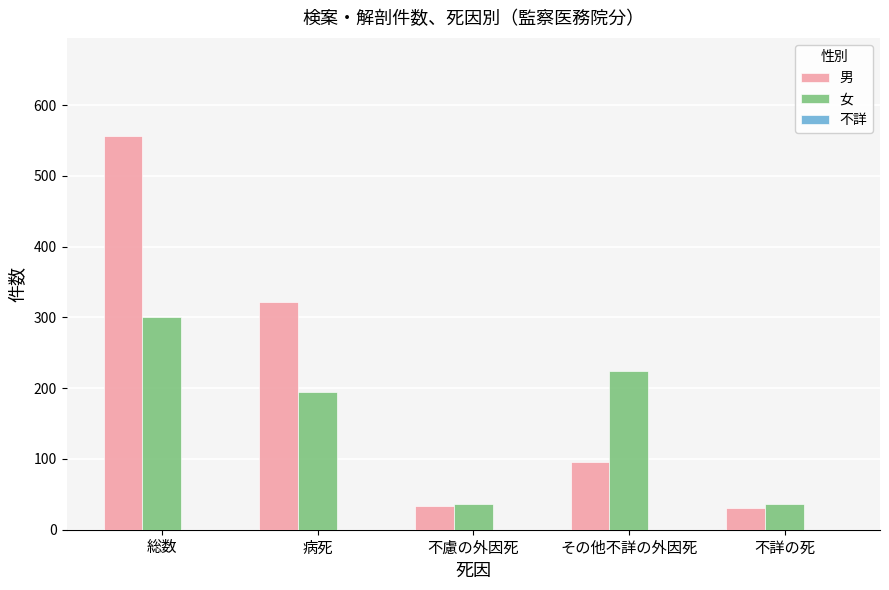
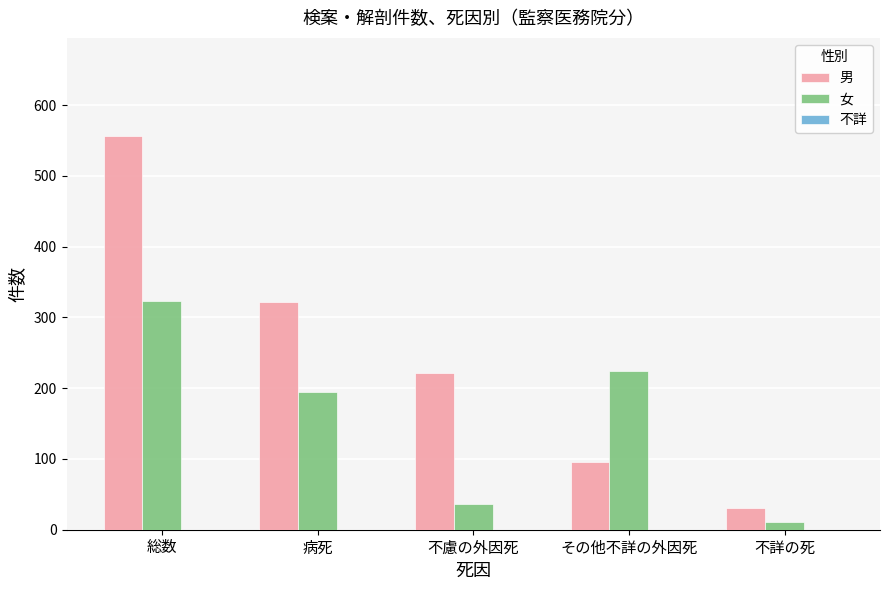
女, 総数: 300 -> 320
男, 不慮の外因死: 30 -> 220
女, 不詳の死: 40 -> 10
